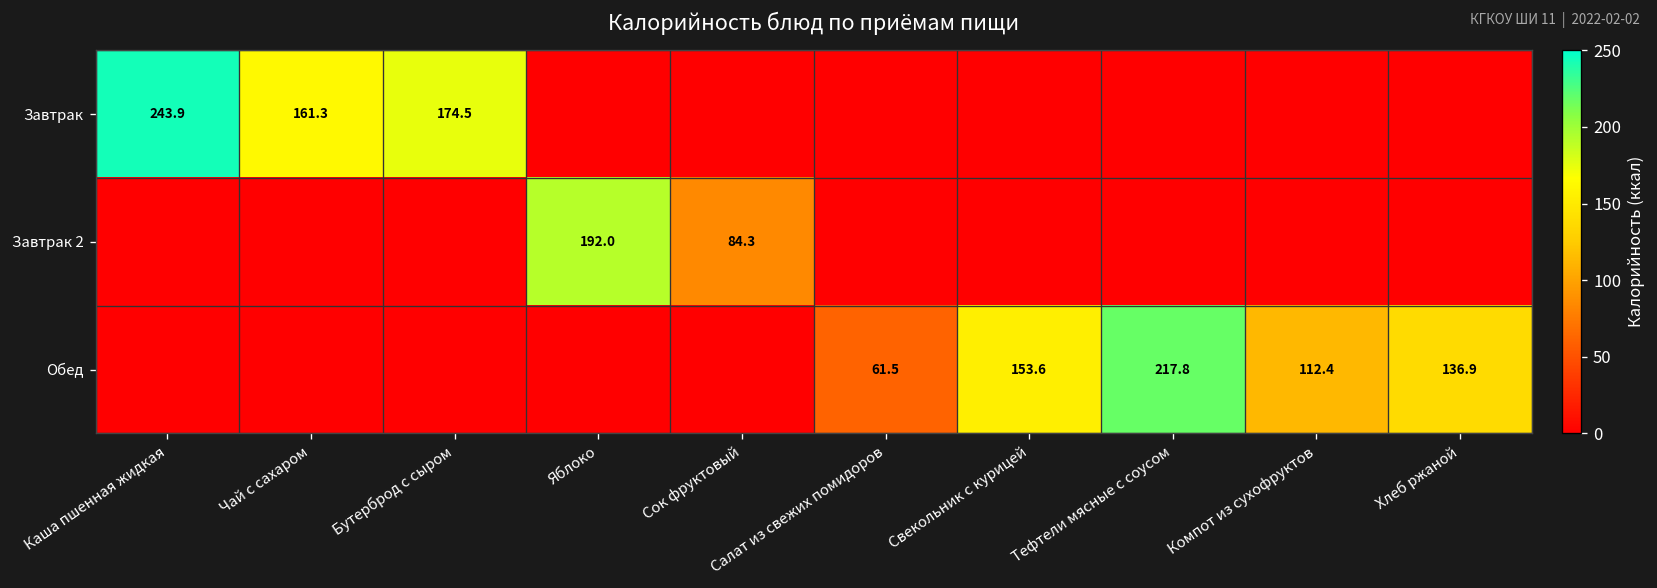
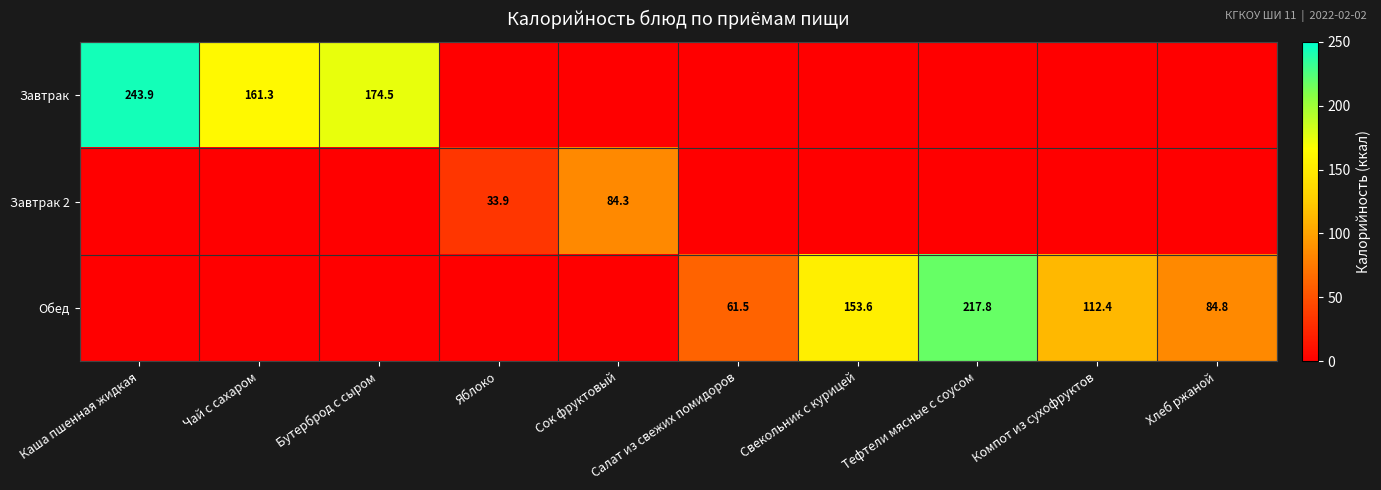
Завтрак 2, Яблоко: 192.0 -> 33.9
Обед, Хлеб ржаной: 136.9 -> 84.8
